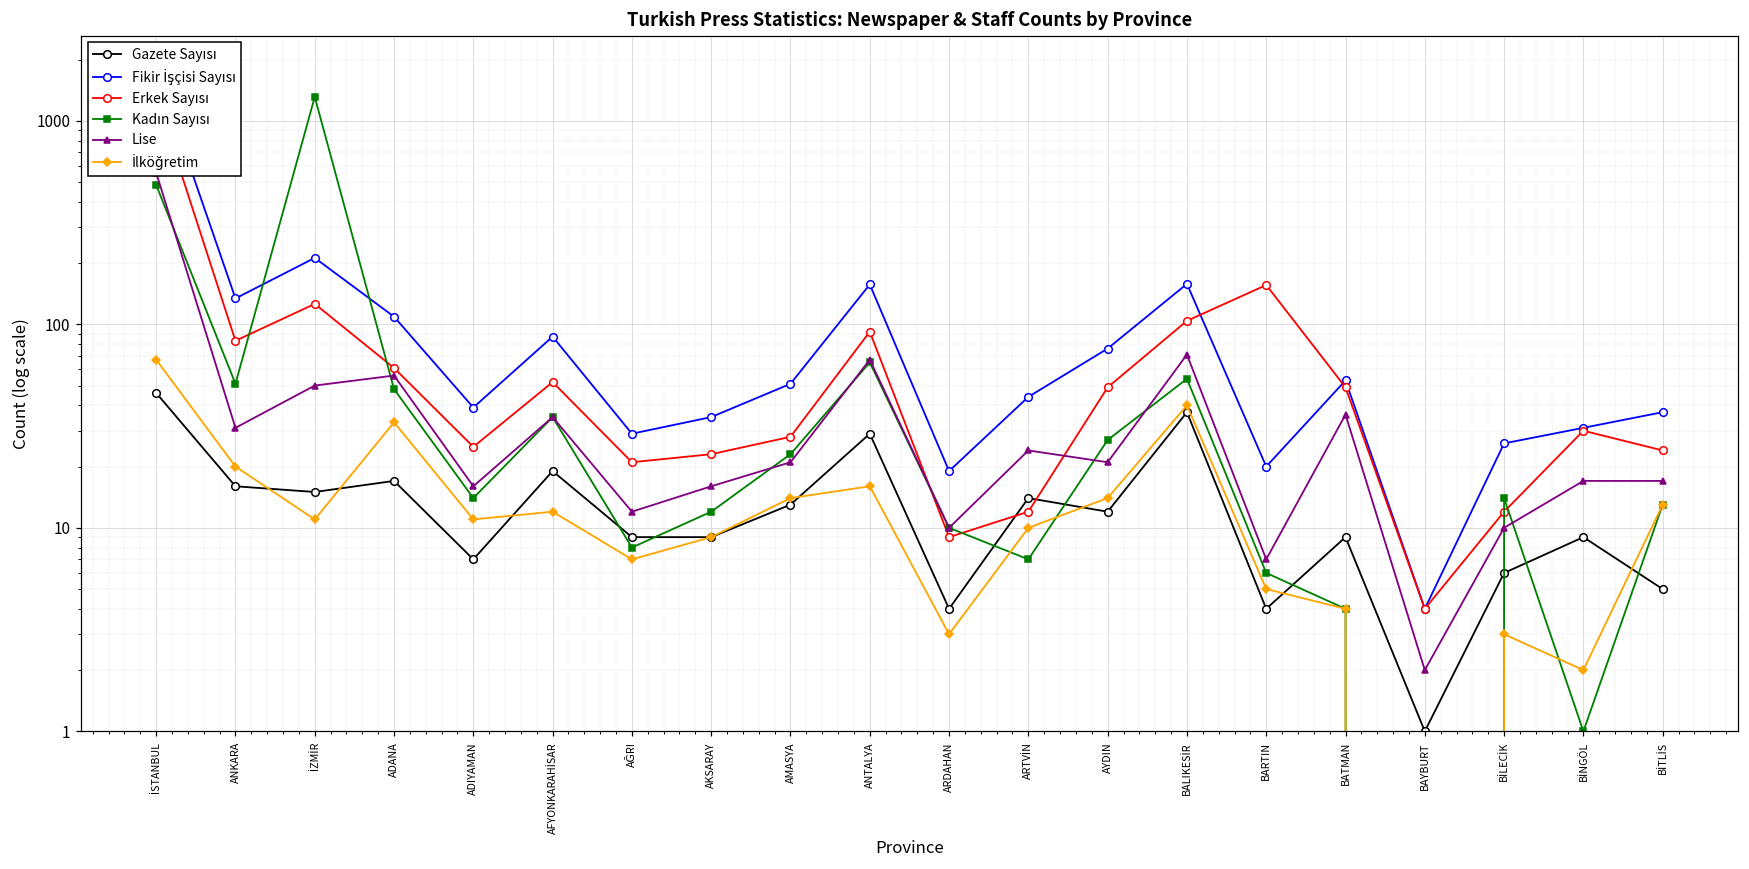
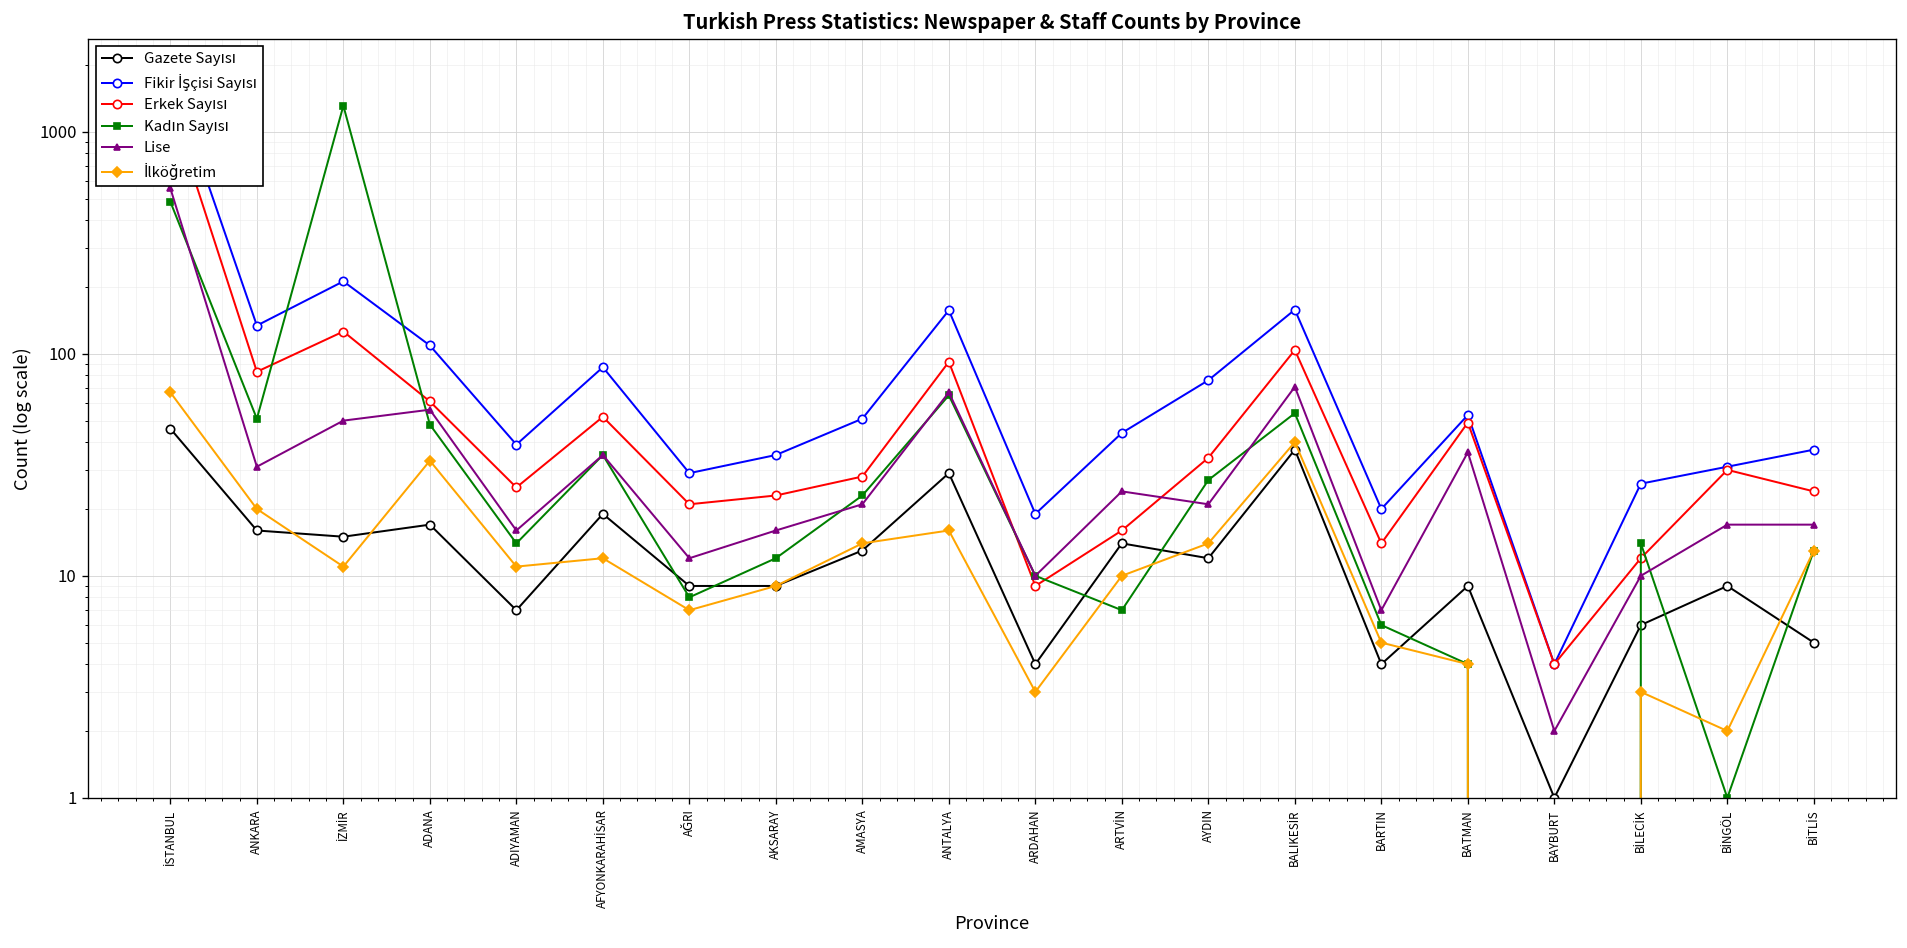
Erkek Sayısı, ARTVİN: 12 -> 16
Erkek Sayısı, AYDIN: 49 -> 34
Erkek Sayısı, BARTIN: 160 -> 14
